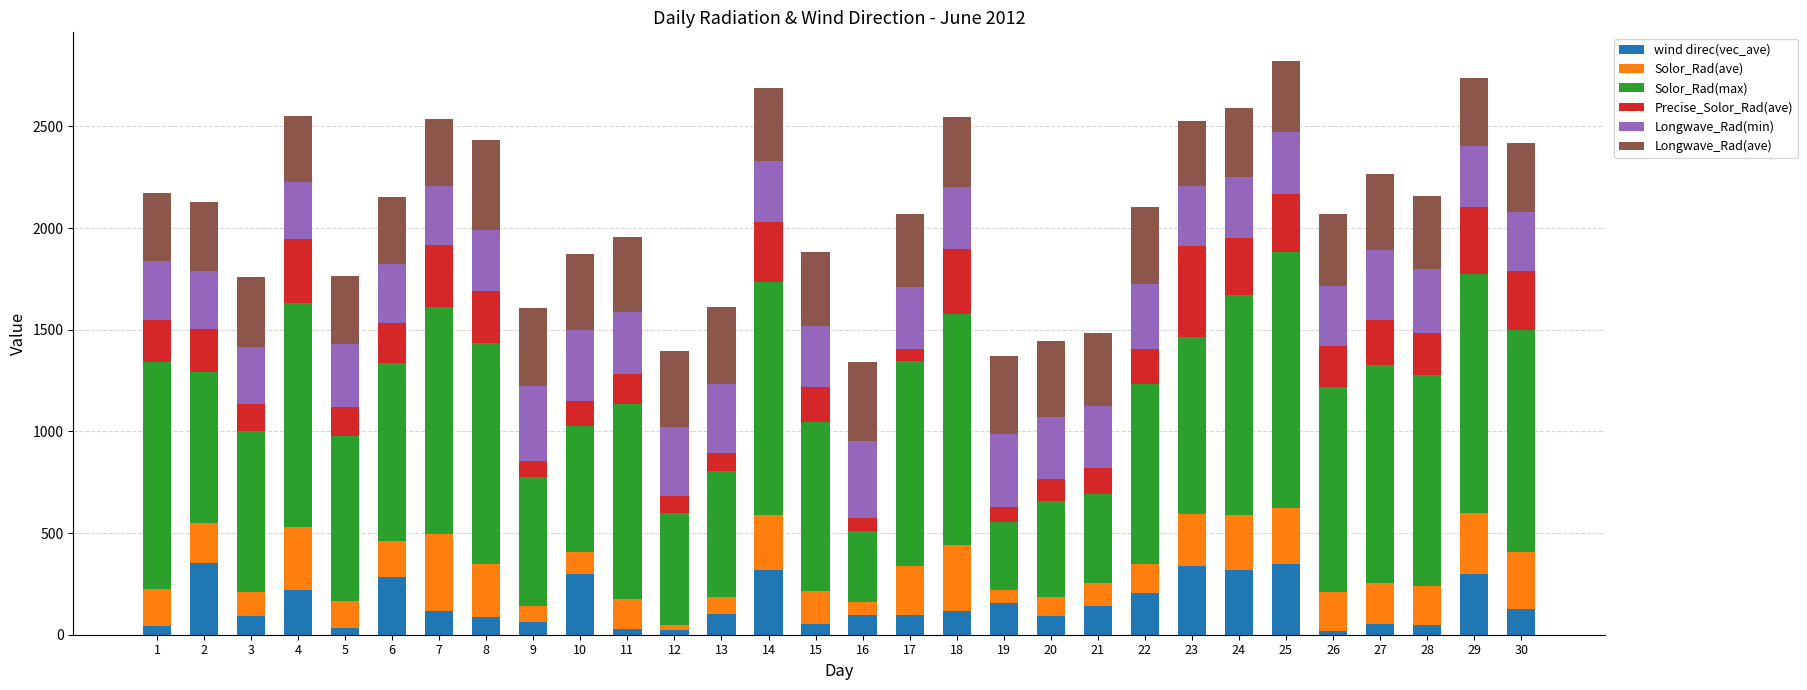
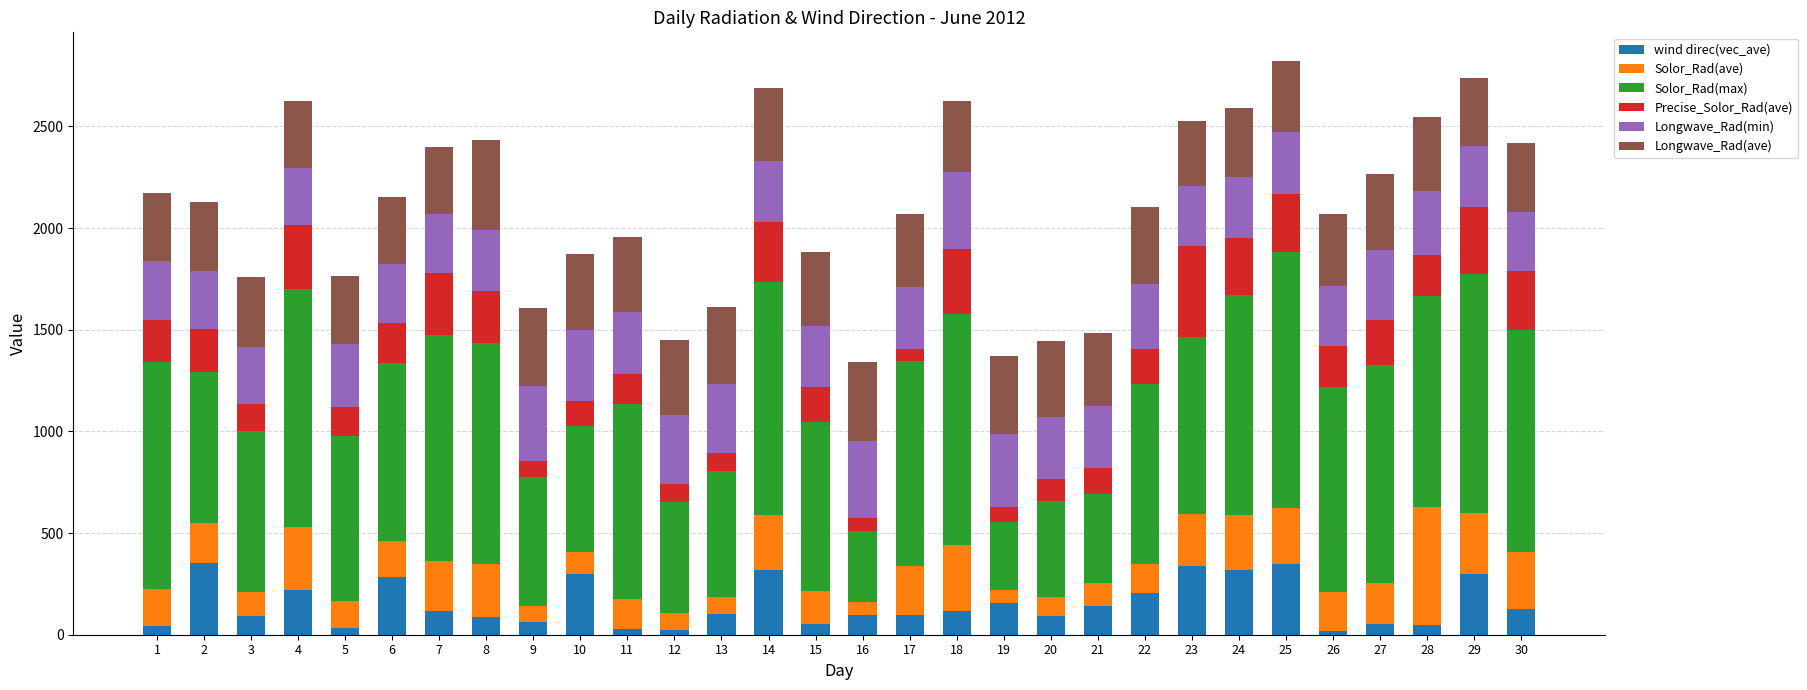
Solor_Rad(max), 4: 1100 -> 1170
Solor_Rad(ave), 7: 380 -> 240
Solor_Rad(ave), 12: 30 -> 80
Longwave_Rad(min), 18: 300 -> 380
Solor_Rad(ave), 28: 200 -> 580
